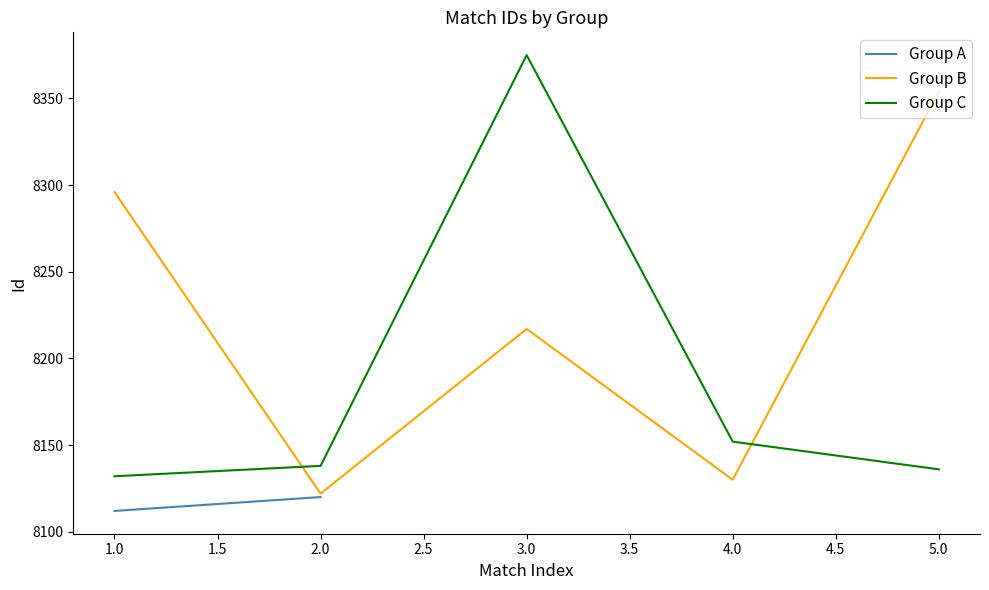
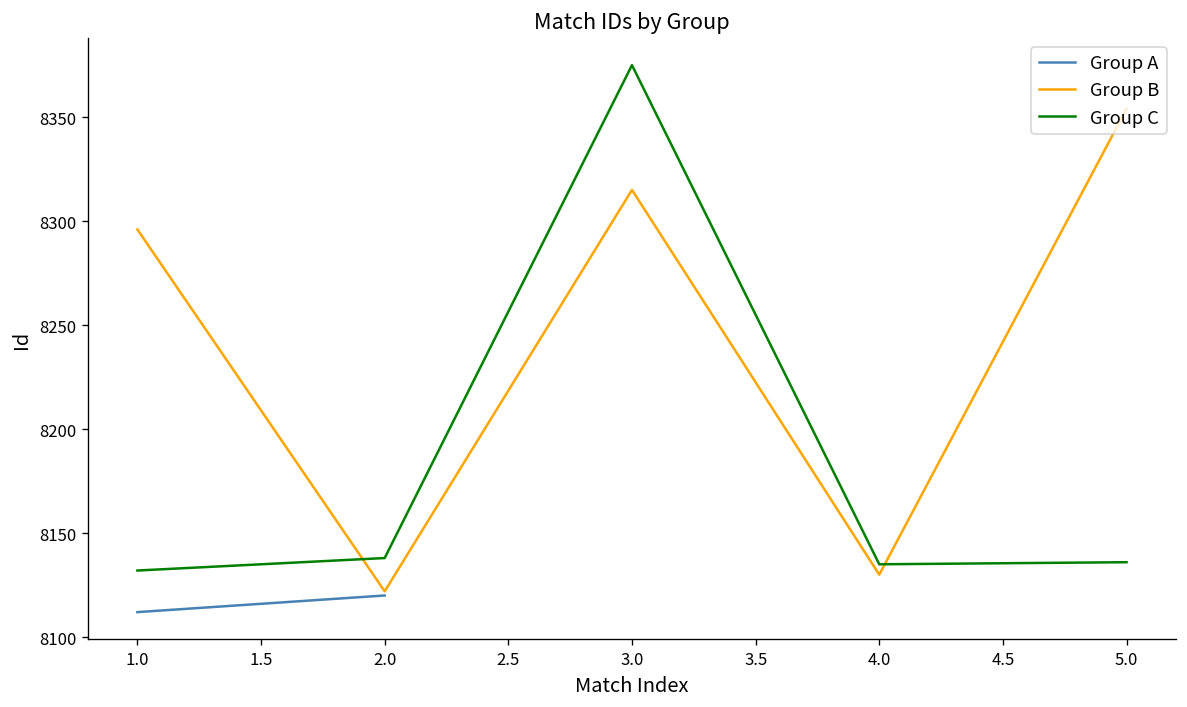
Group B, 3.0: 8217 -> 8315
Group C, 4.0: 8152 -> 8135
